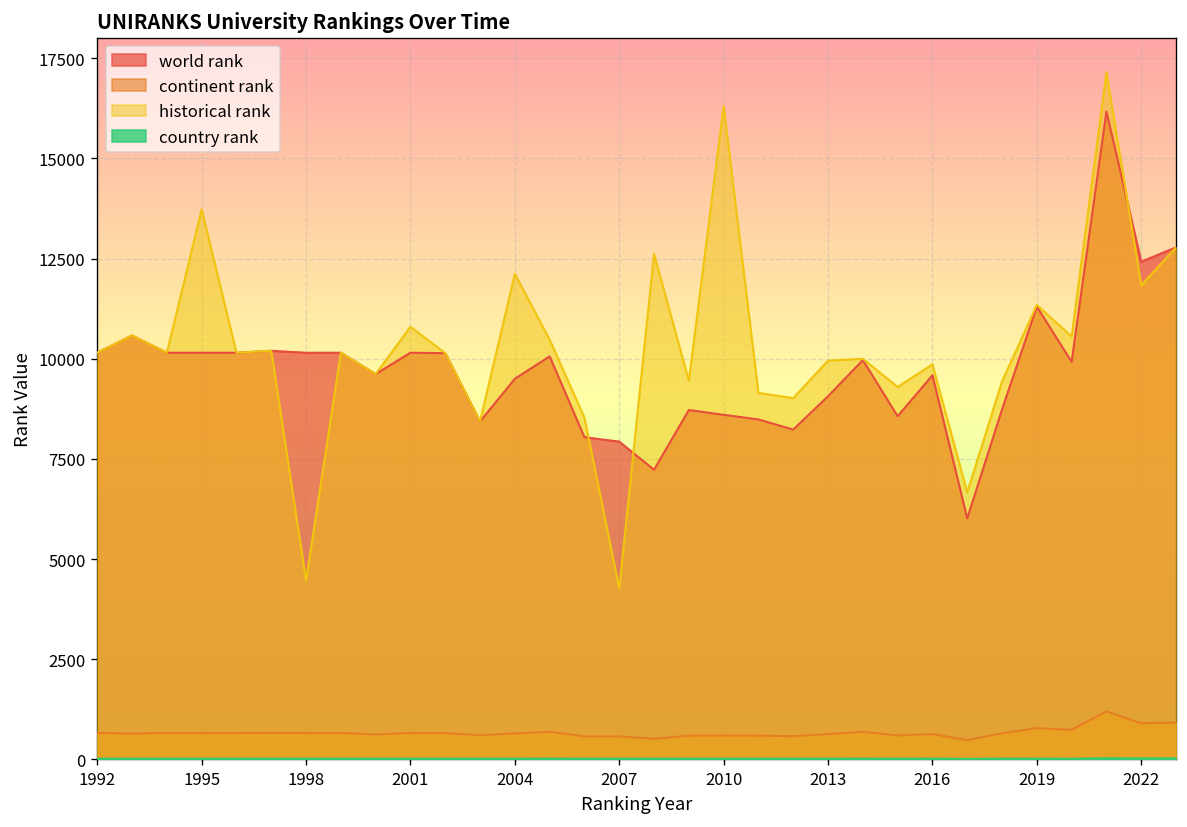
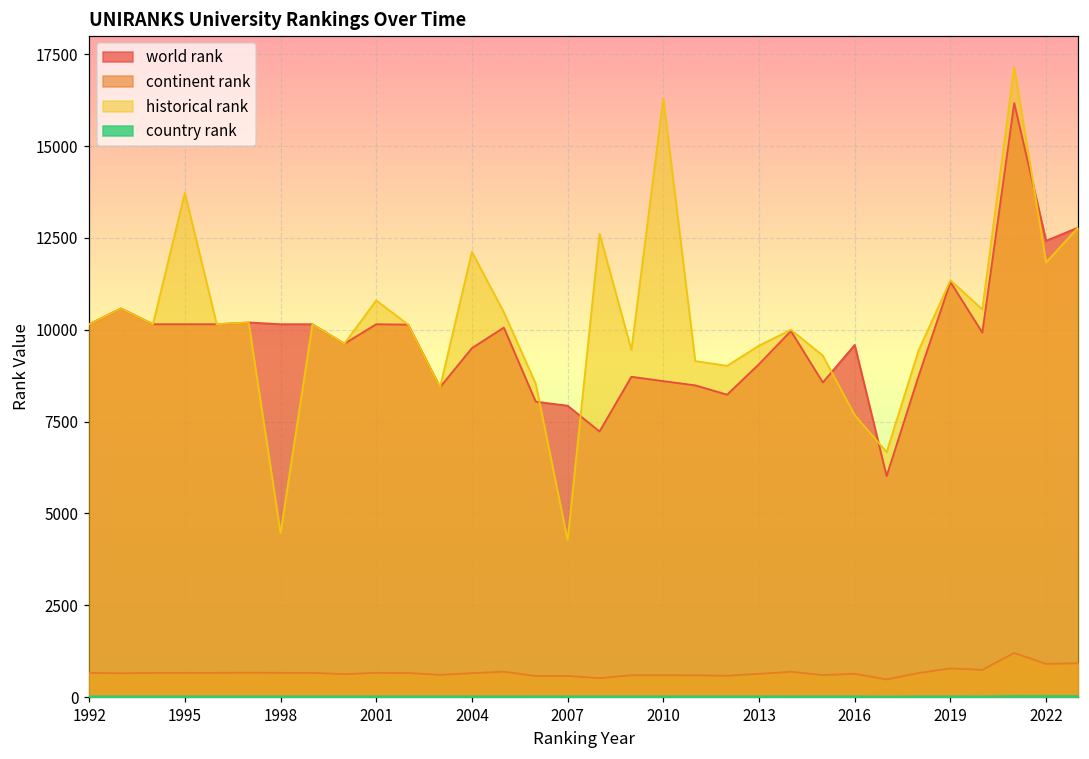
historical rank, 2013: 10000 -> 9600
historical rank, 2016: 9900 -> 7700
